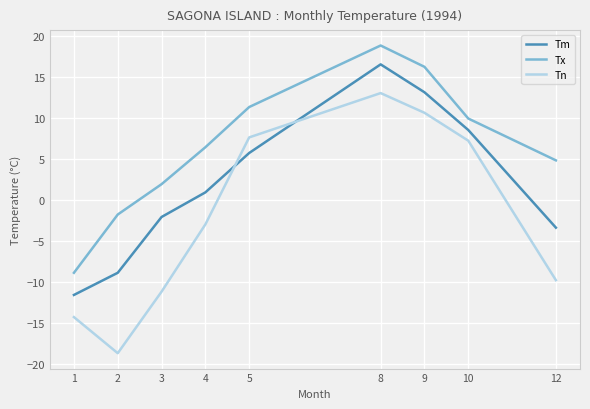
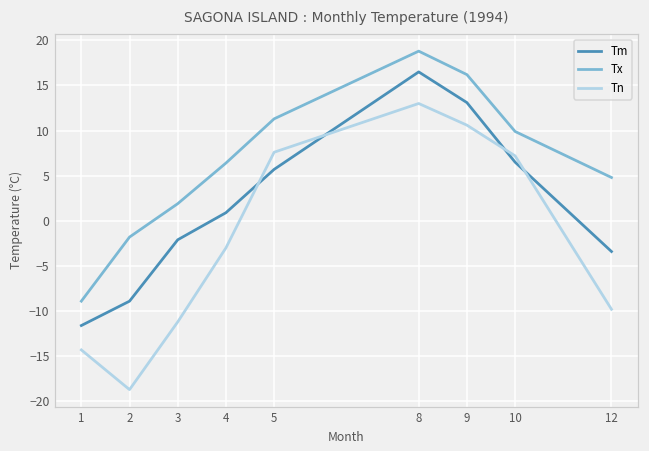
Tm, 10: 9 -> 7
